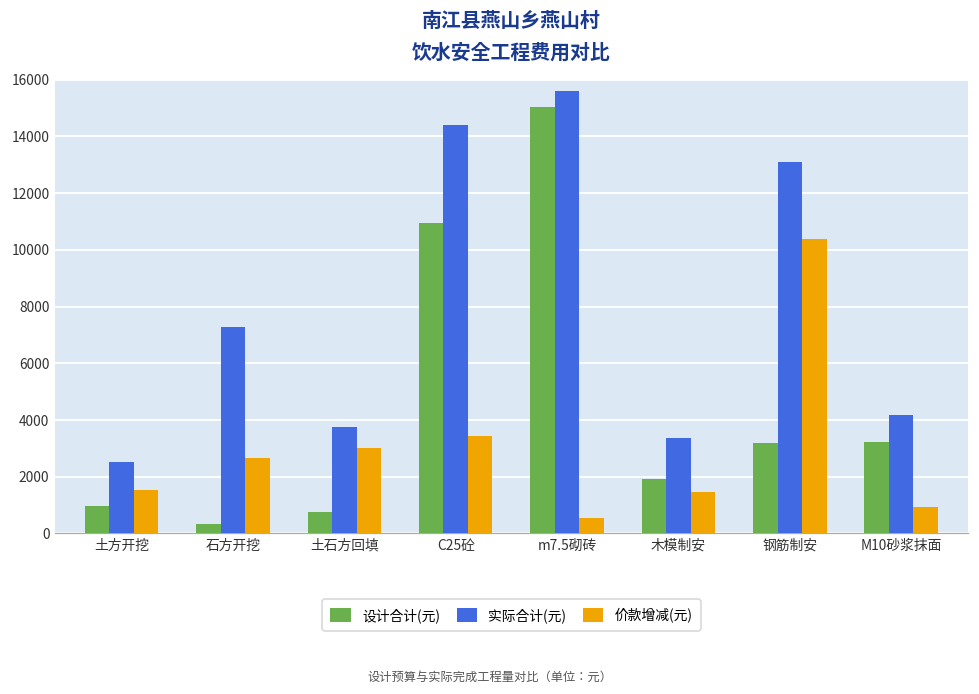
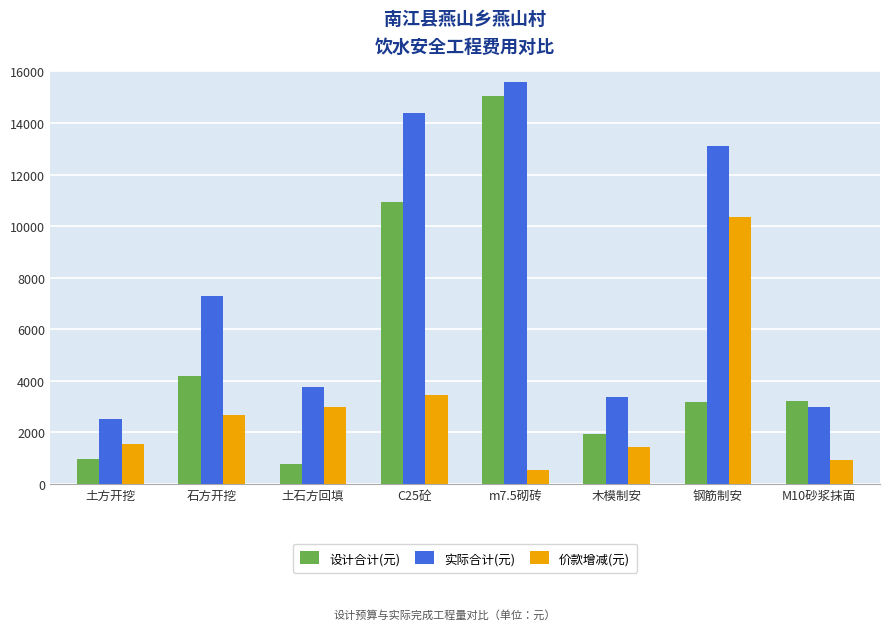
设计合计(元), 石方开挖: 300 -> 4200
实际合计(元), M10砂浆抹面: 4200 -> 3000
